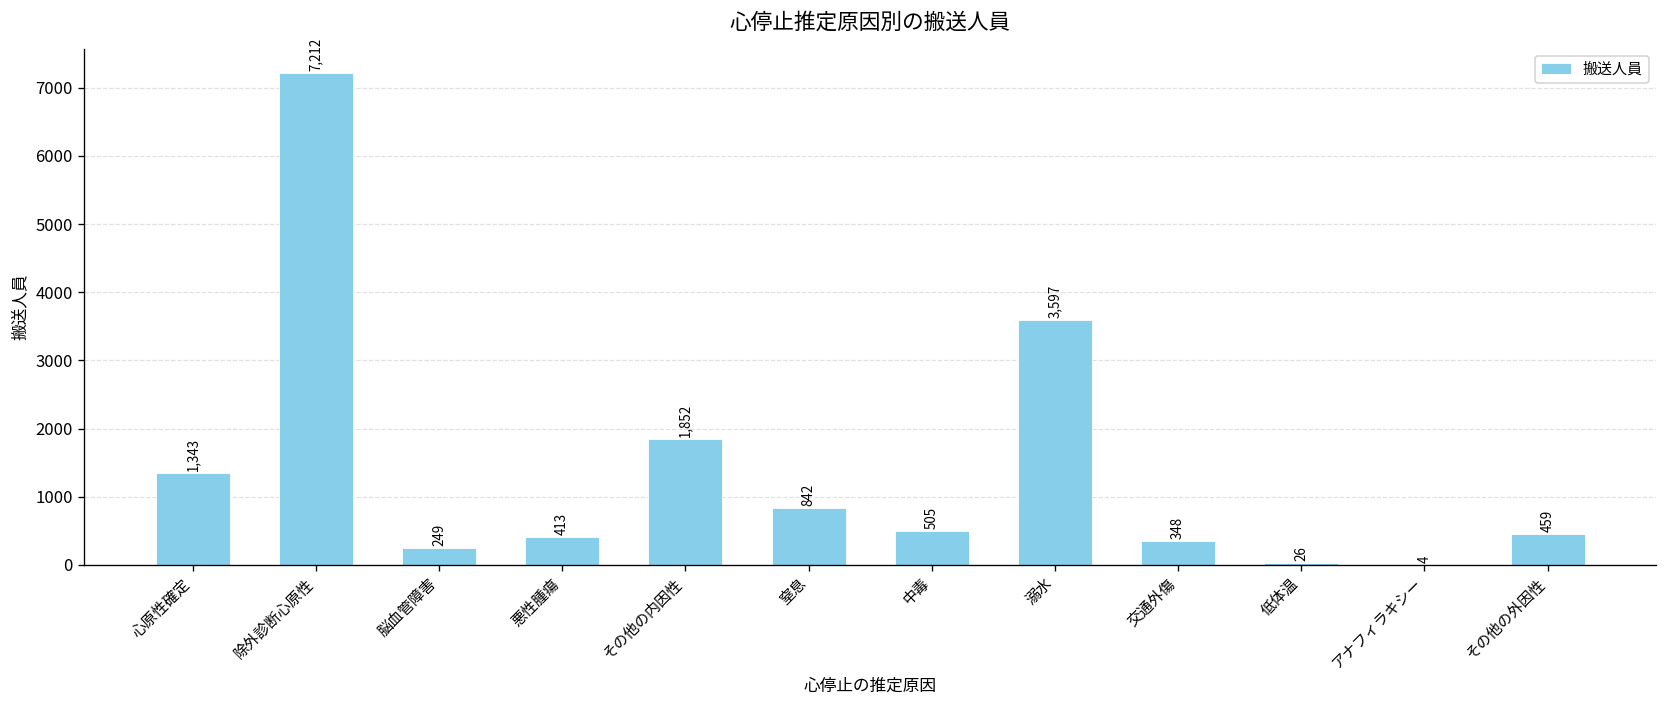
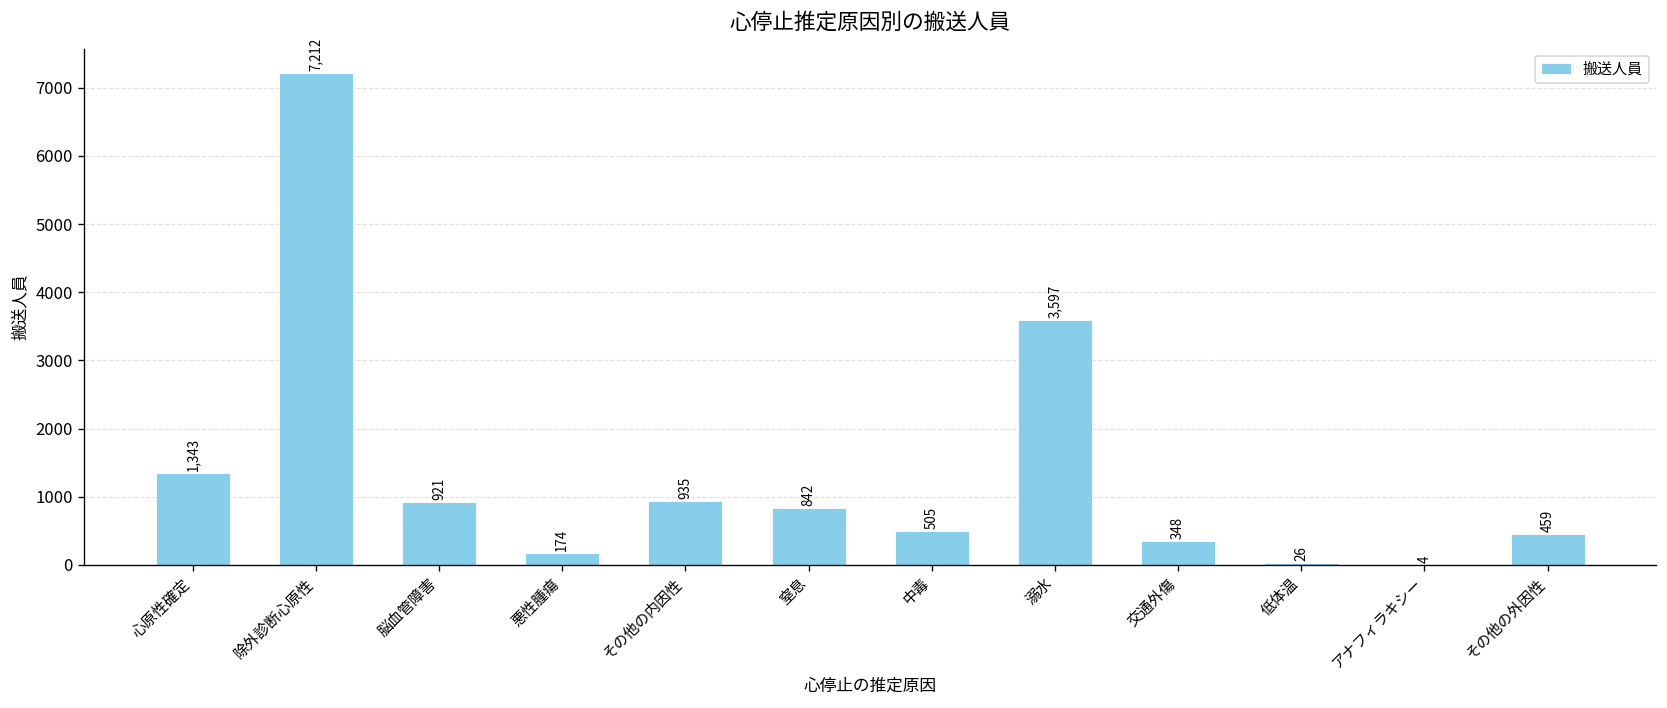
脳血管障害: 249 -> 921
悪性腫瘍: 413 -> 174
その他の内因性: 1,852 -> 935
